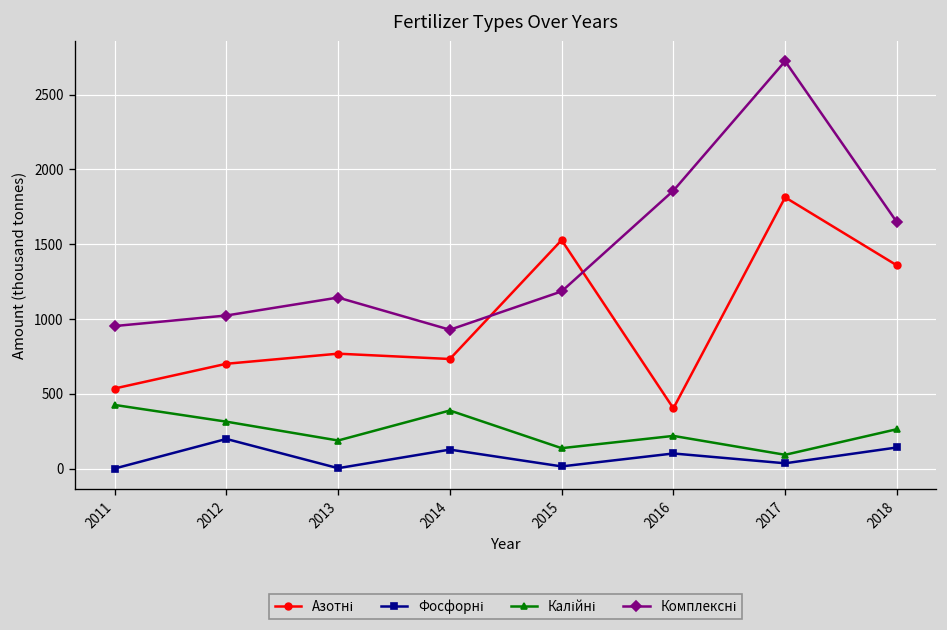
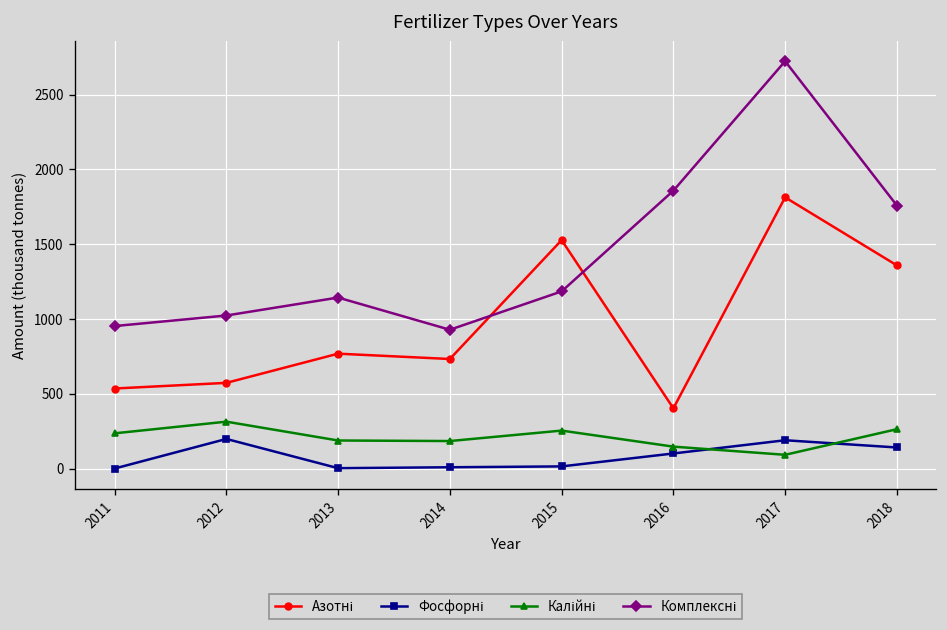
Калійні, 2011: 430 -> 240
Азотні, 2012: 700 -> 570
Фосфорні, 2014: 130 -> 10
Калійні, 2014: 390 -> 180
Калійні, 2015: 140 -> 250
Калійні, 2016: 220 -> 150
Фосфорні, 2017: 40 -> 190
Комплексні, 2018: 1650 -> 1760
